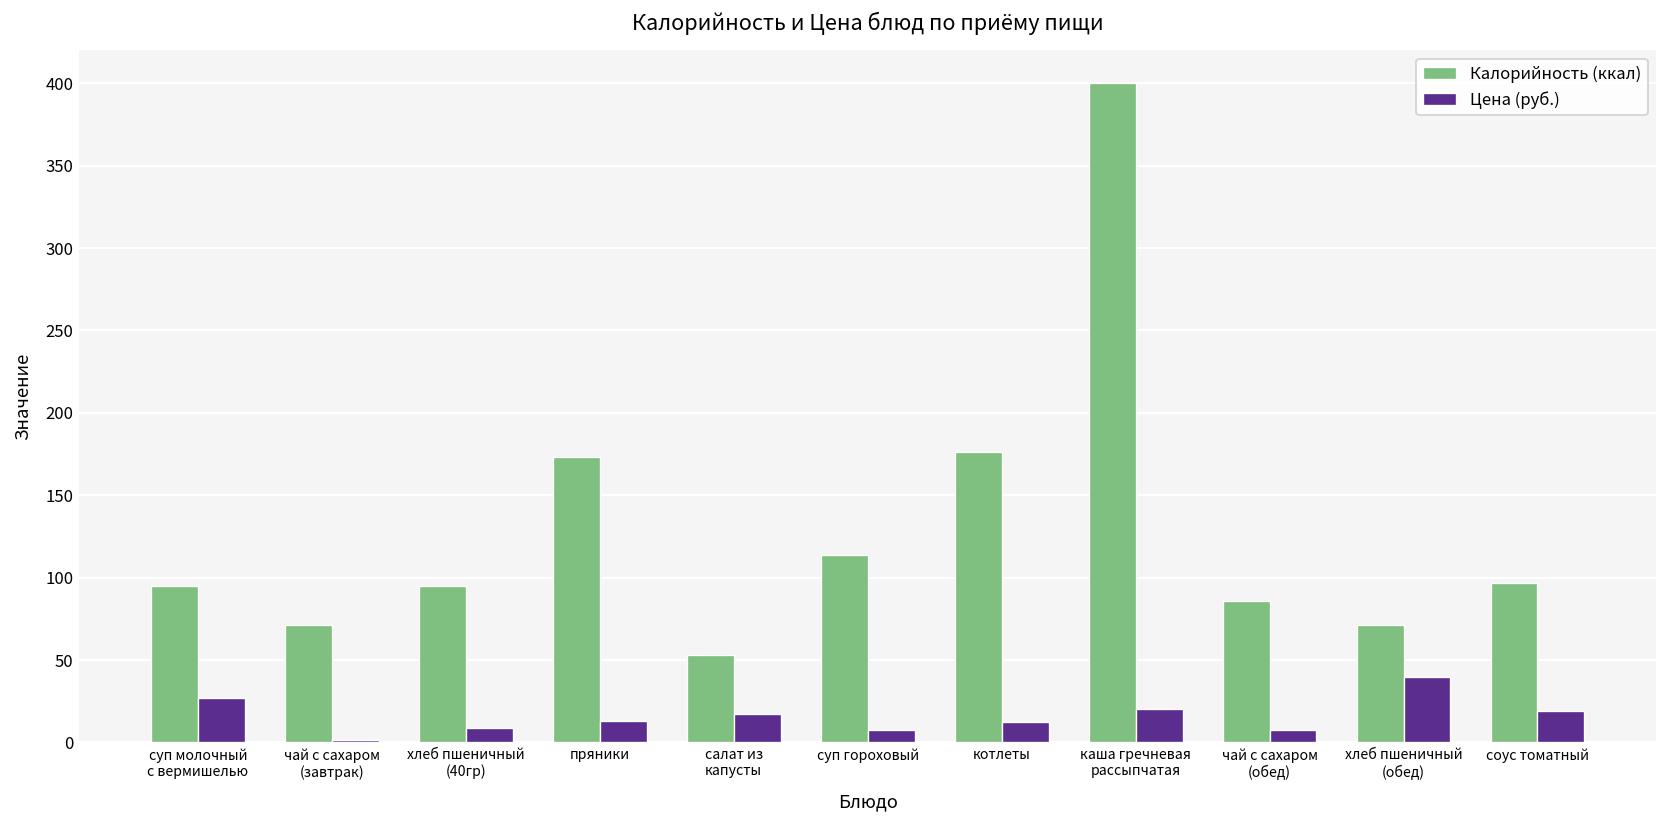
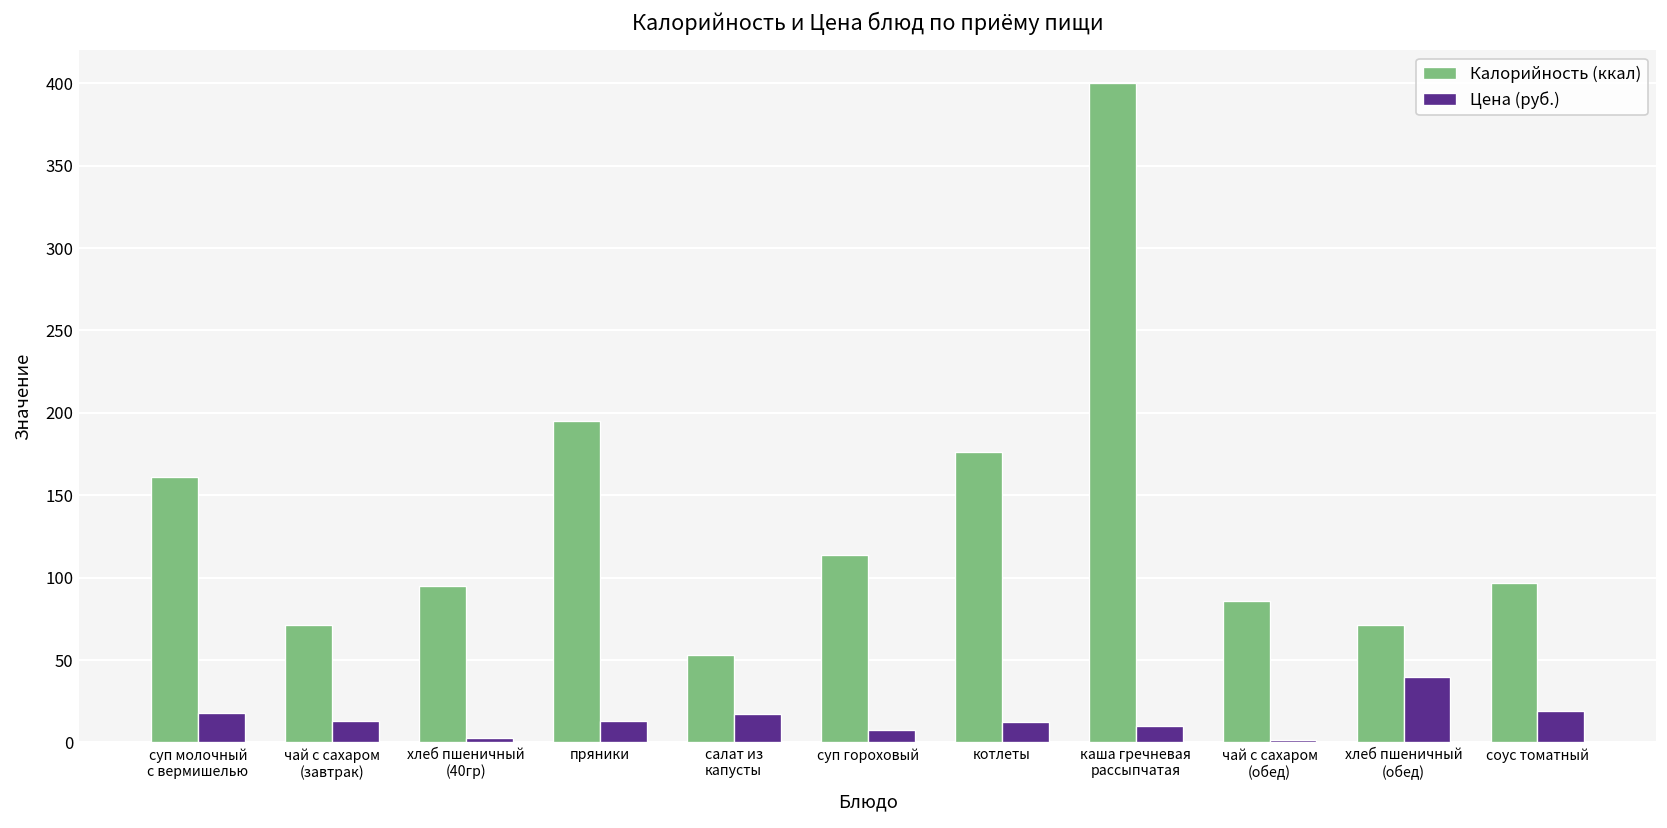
Калорийность (ккал), суп молочный с вермишелью: 95 -> 161
Цена (руб.), суп молочный с вермишелью: 27 -> 18
Цена (руб.), чай с сахаром (завтрак): 2 -> 13
Цена (руб.), хлеб пшеничный (40гр): 9 -> 3
Калорийность (ккал), пряники: 173 -> 195
Цена (руб.), каша гречневая рассыпчатая: 20 -> 10
Цена (руб.), чай с сахаром (обед): 8 -> 2
